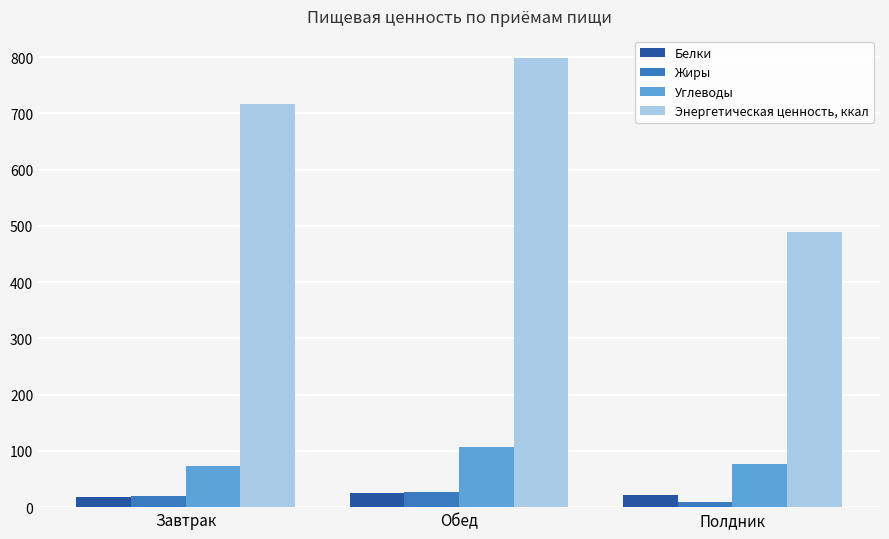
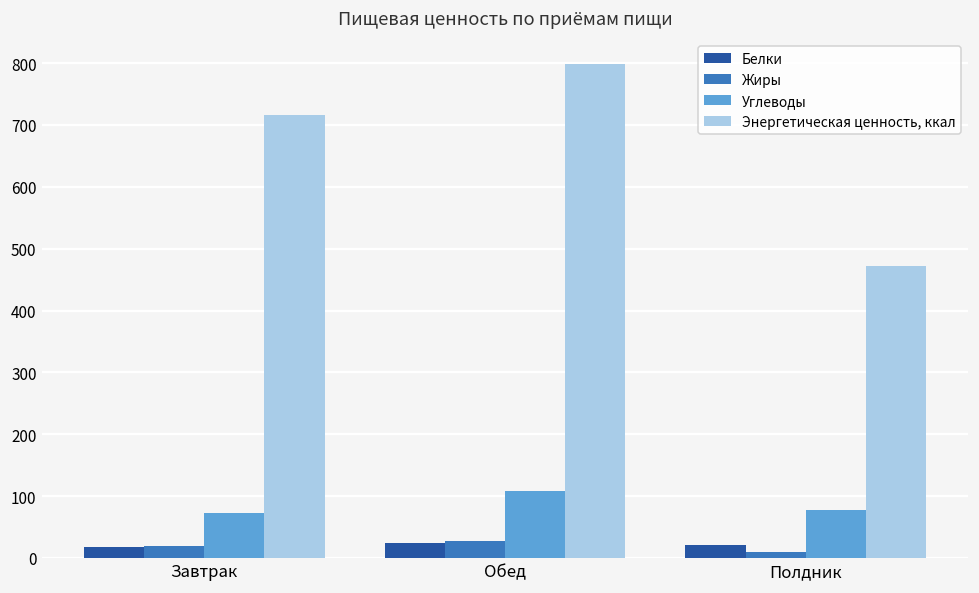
Энергетическая ценность, ккал, Полдник: 490 -> 470
